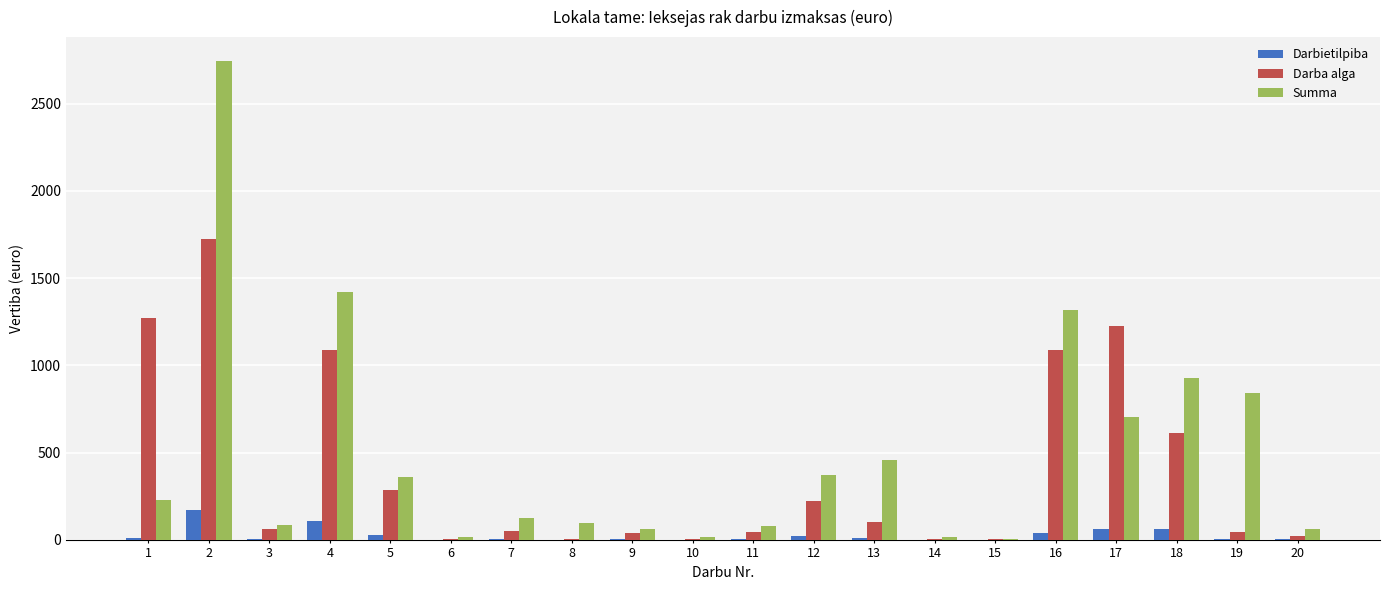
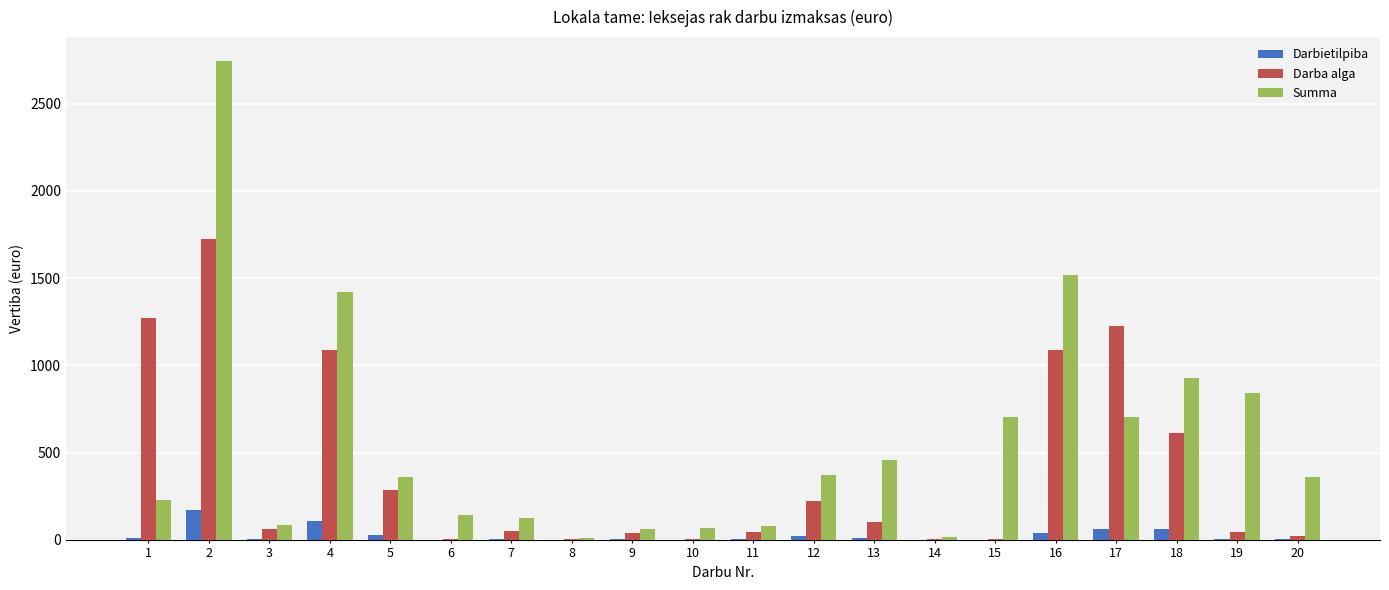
Summa, 6: 20 -> 140
Summa, 8: 100 -> 10
Summa, 10: 20 -> 70
Summa, 15: 10 -> 700
Summa, 16: 1320 -> 1520
Summa, 20: 60 -> 360
